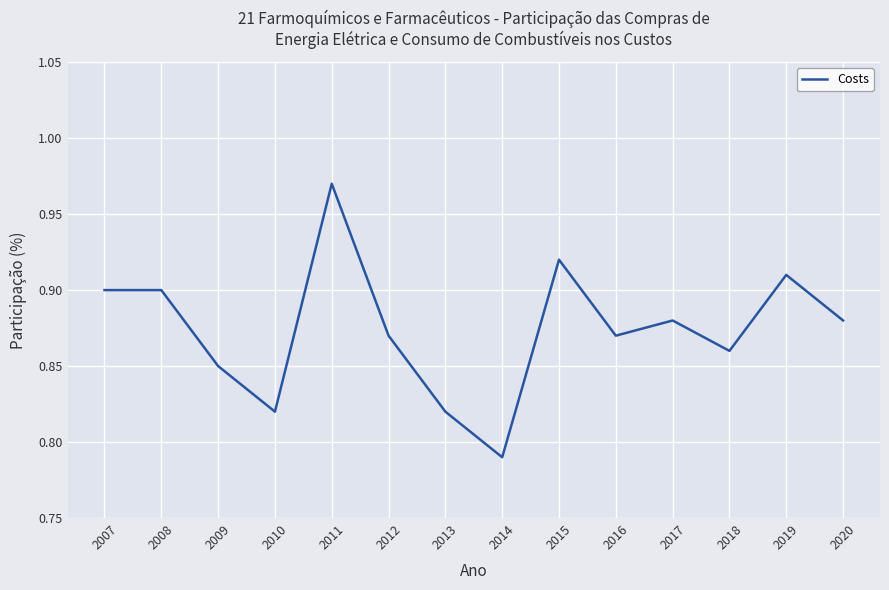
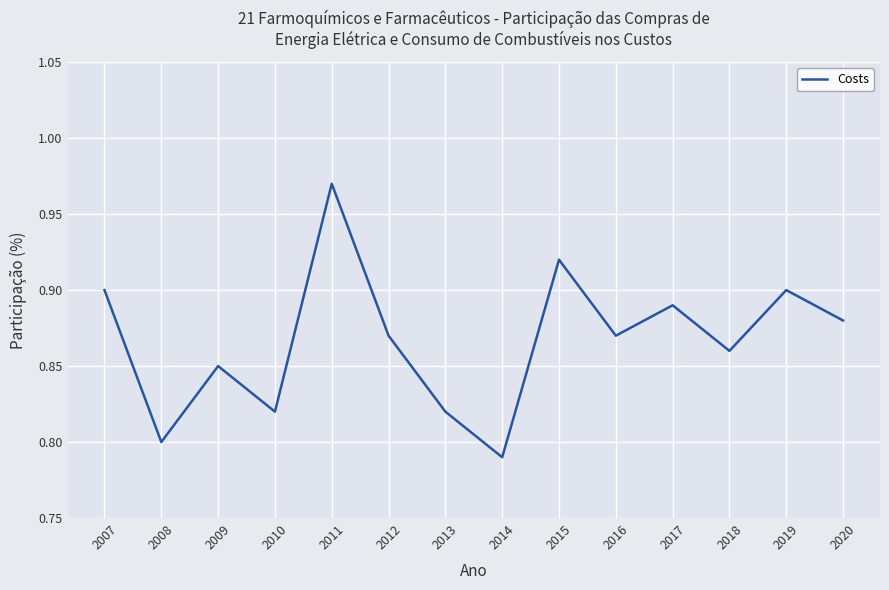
2008: 0.9 -> 0.8
2017: 0.88 -> 0.89
2019: 0.91 -> 0.90
